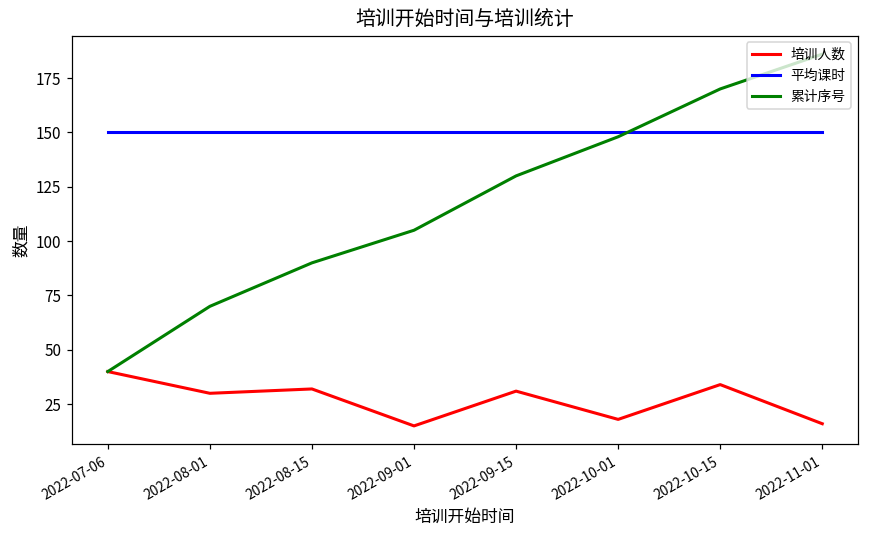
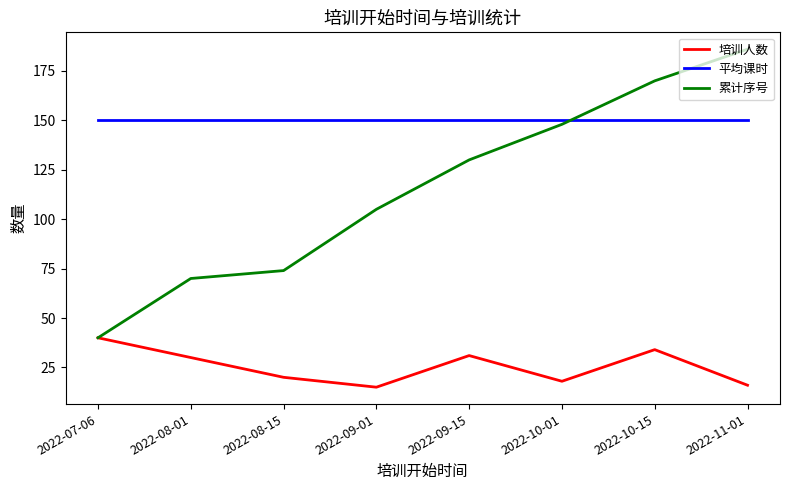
培训人数, 2022-08-15: 32 -> 20
累计序号, 2022-08-15: 90 -> 74
